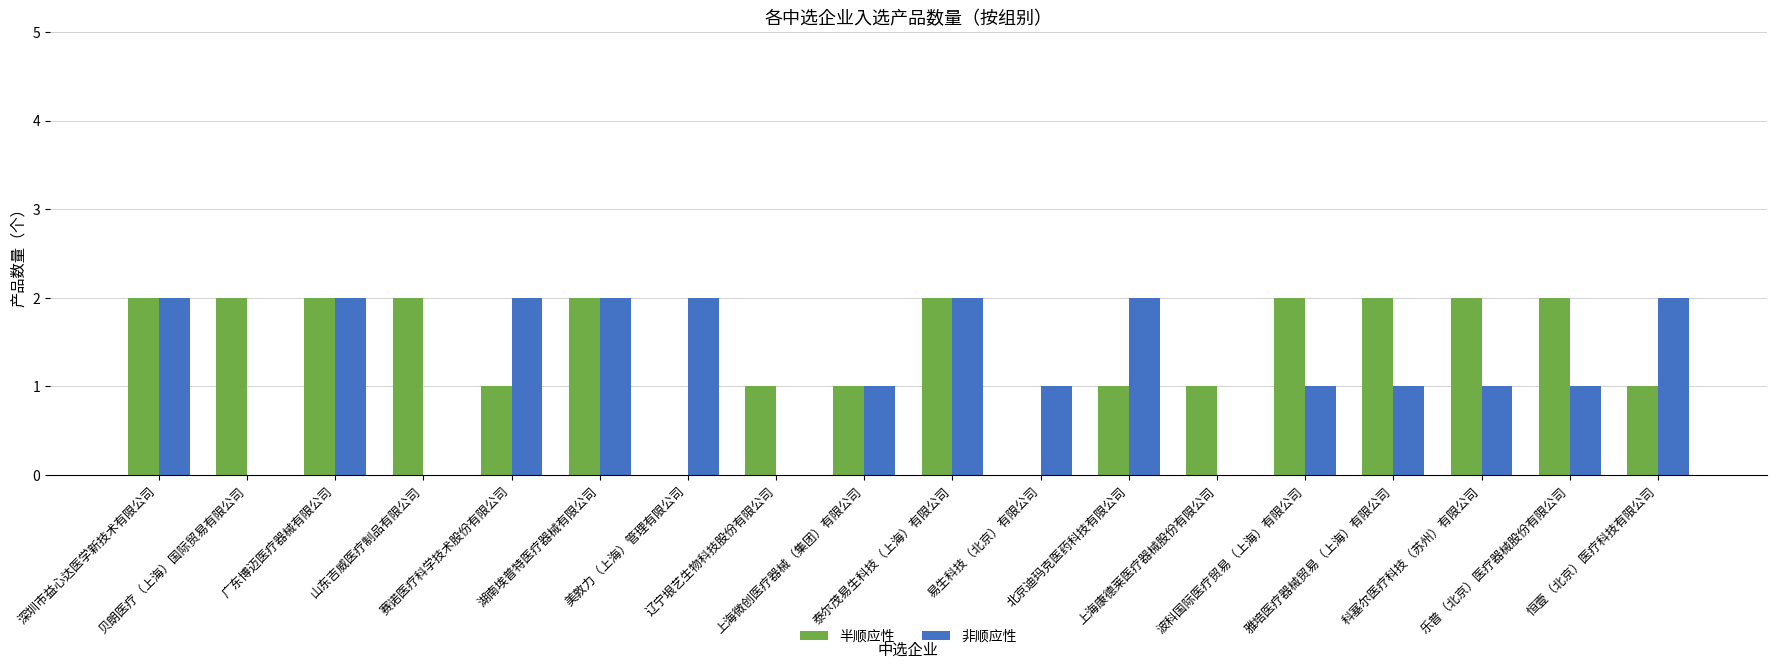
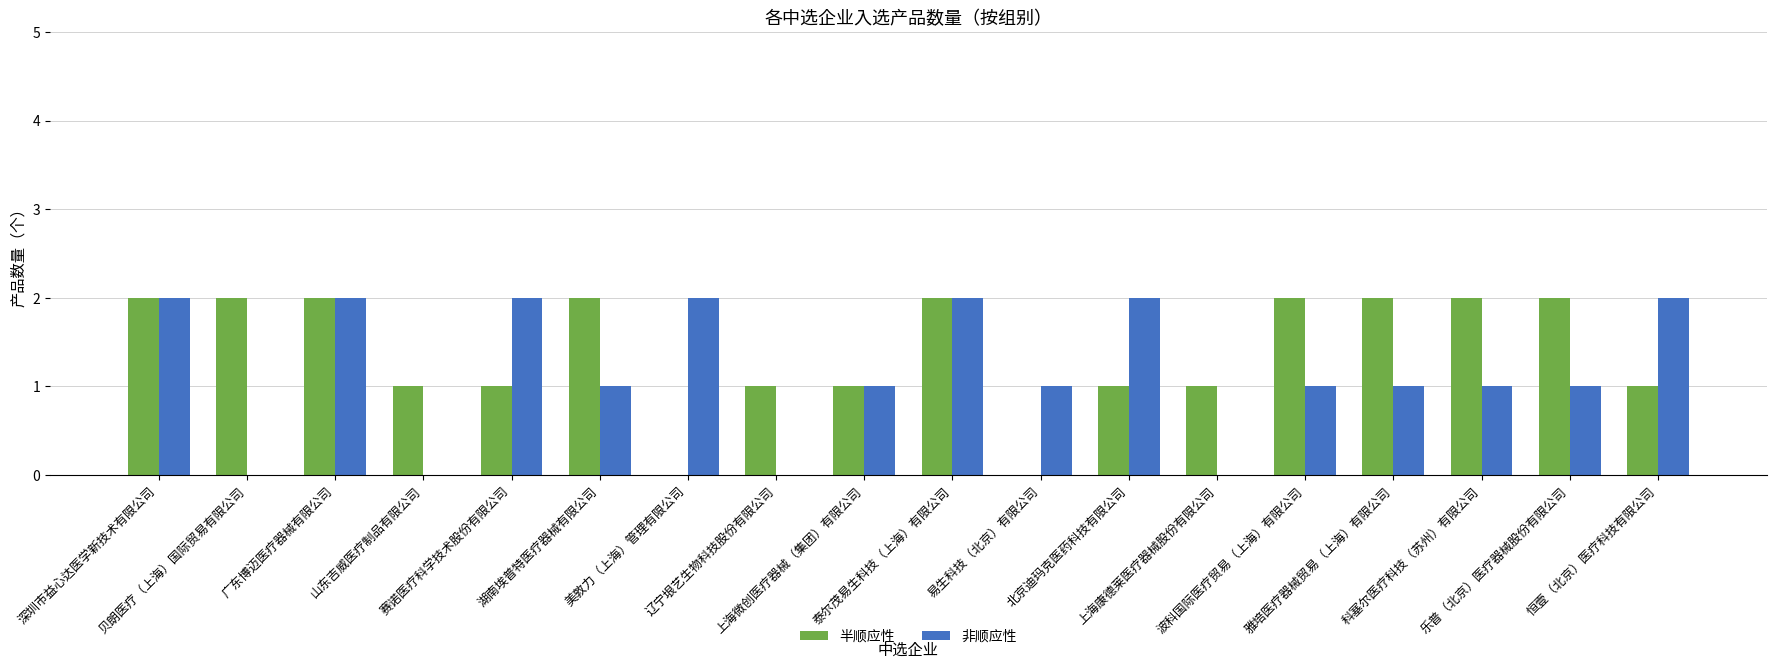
半顺应性, 山东吉威医疗制品有限公司: 2 -> 1
非顺应性, 湖南埃普特医疗器械有限公司: 2 -> 1
